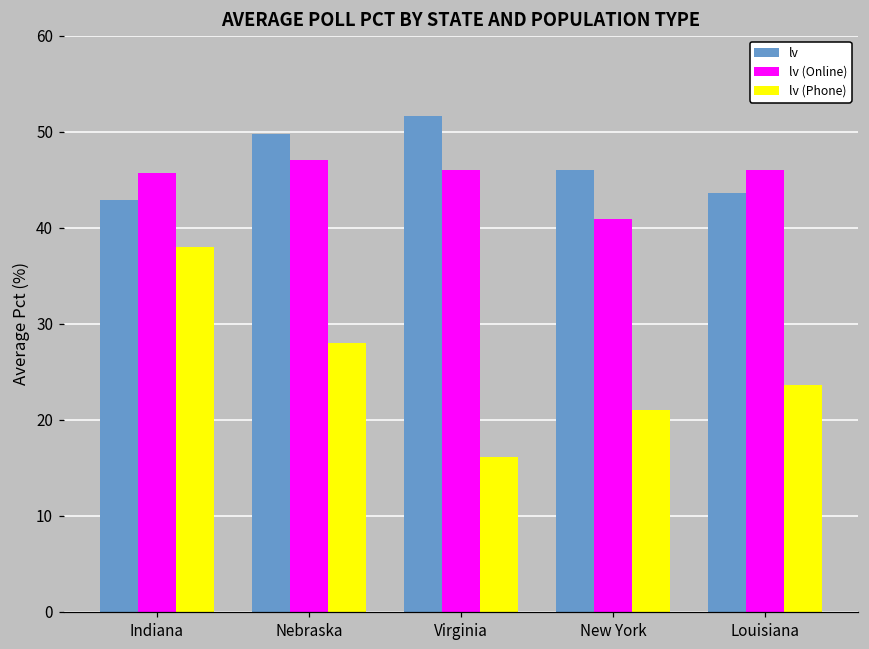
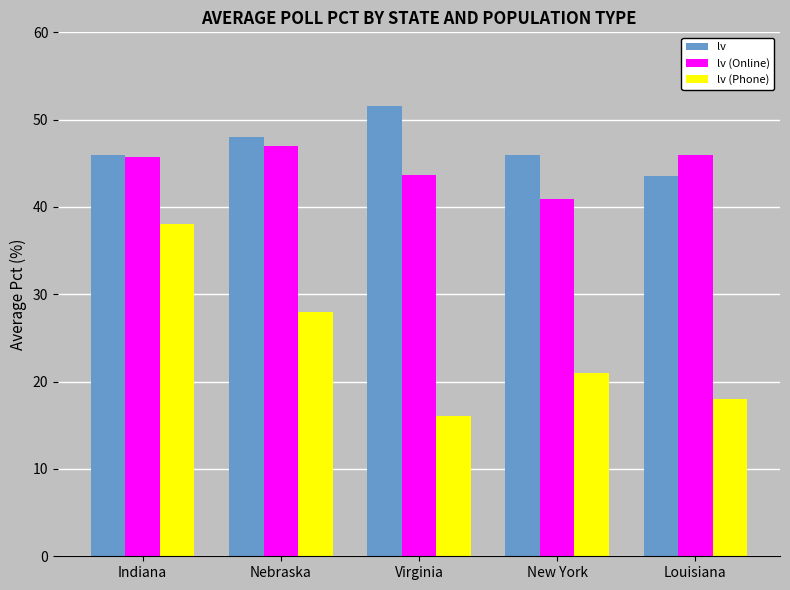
lv, Indiana: 43 -> 46
lv, Nebraska: 50 -> 48
lv (Online), Virginia: 46 -> 44
lv (Phone), Louisiana: 24 -> 18
